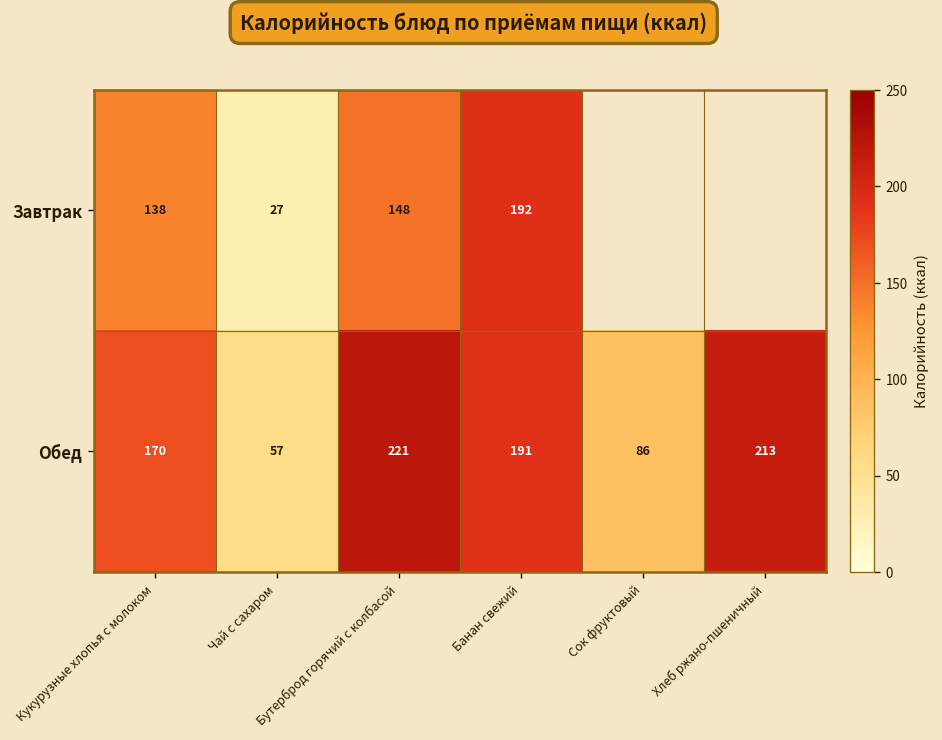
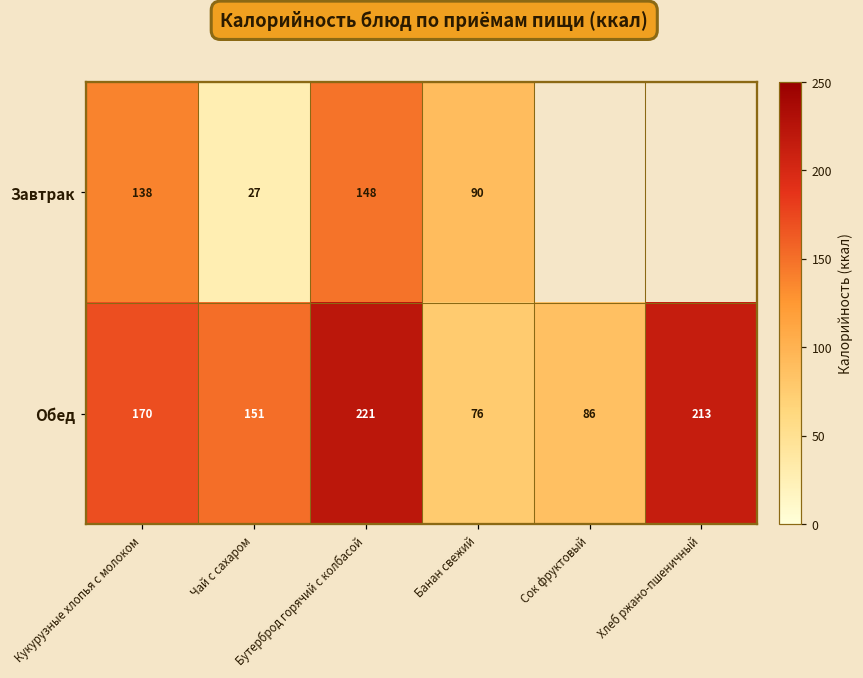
Завтрак, Банан свежий: 192 -> 90
Обед, Чай с сахаром: 57 -> 151
Обед, Банан свежий: 191 -> 76
